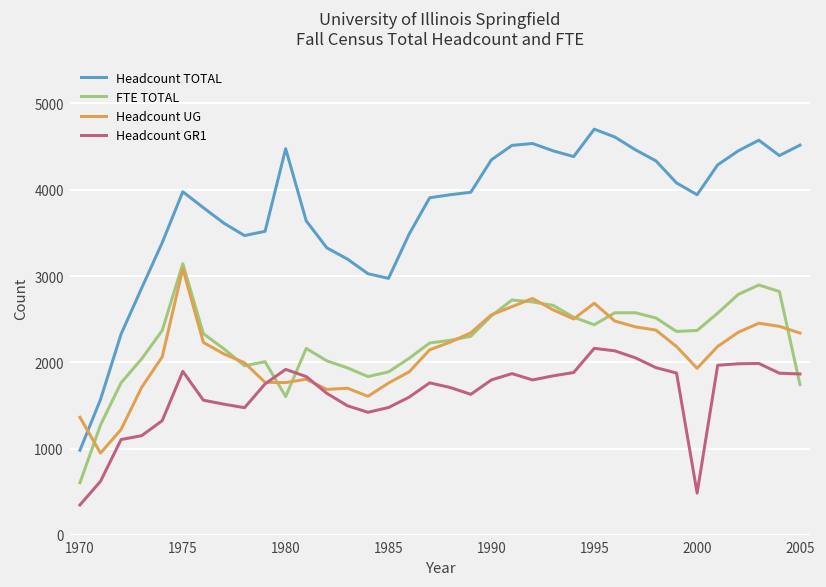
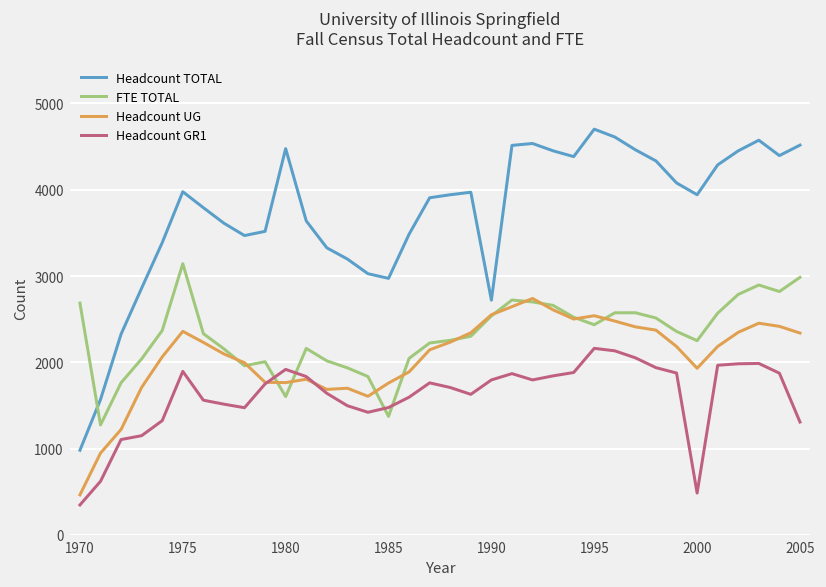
FTE TOTAL, 1970: 600 -> 2700
Headcount UG, 1970: 1400 -> 500
Headcount UG, 1975: 3100 -> 2400
FTE TOTAL, 1985: 1900 -> 1400
Headcount TOTAL, 1990: 4300 -> 2700
Headcount UG, 1995: 2700 -> 2500
FTE TOTAL, 2000: 2400 -> 2300
FTE TOTAL, 2005: 1700 -> 3000
Headcount GR1, 2005: 1900 -> 1300
